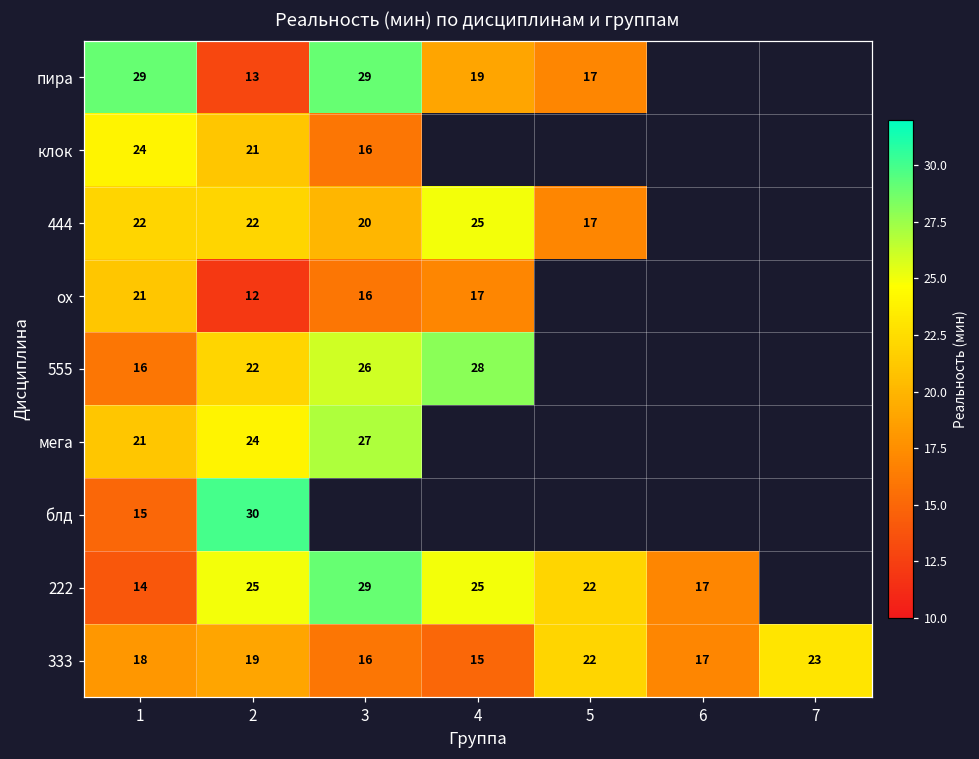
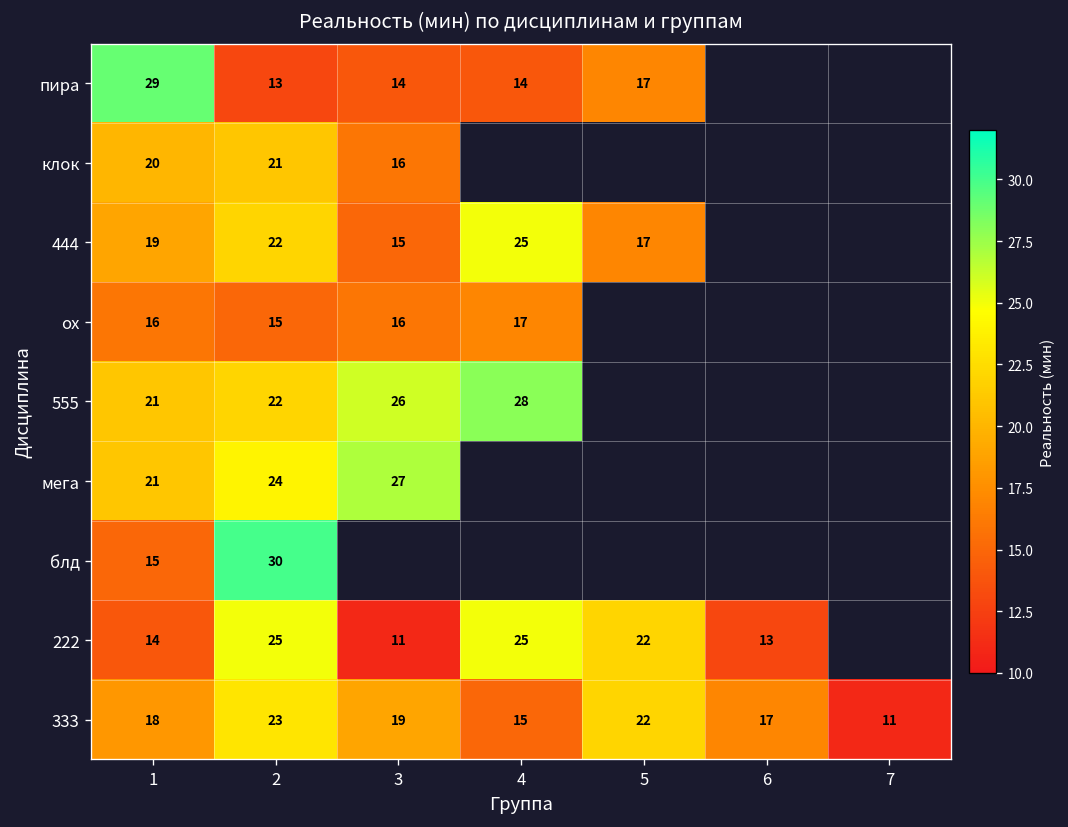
пира, 3: 29 -> 14
пира, 4: 19 -> 14
клок, 1: 24 -> 20
444, 1: 22 -> 19
444, 3: 20 -> 15
ох, 1: 21 -> 16
ох, 2: 12 -> 15
555, 1: 16 -> 21
222, 3: 29 -> 11
222, 6: 17 -> 13
333, 2: 19 -> 23
333, 3: 16 -> 19
333, 7: 23 -> 11
